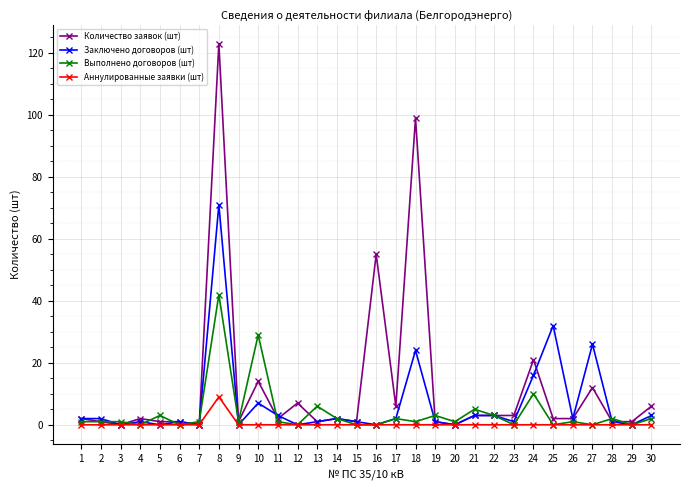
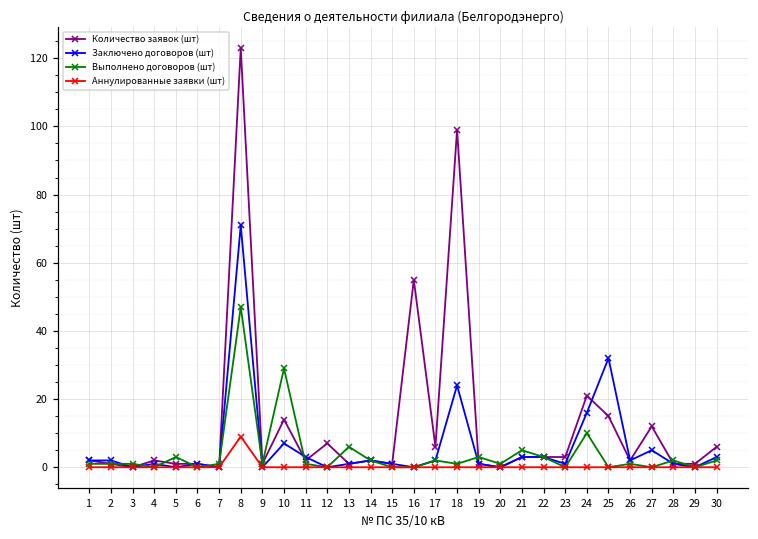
Выполнено договоров (шт), 8: 42 -> 47
Количество заявок (шт), 25: 2 -> 15
Заключено договоров (шт), 27: 26 -> 5
